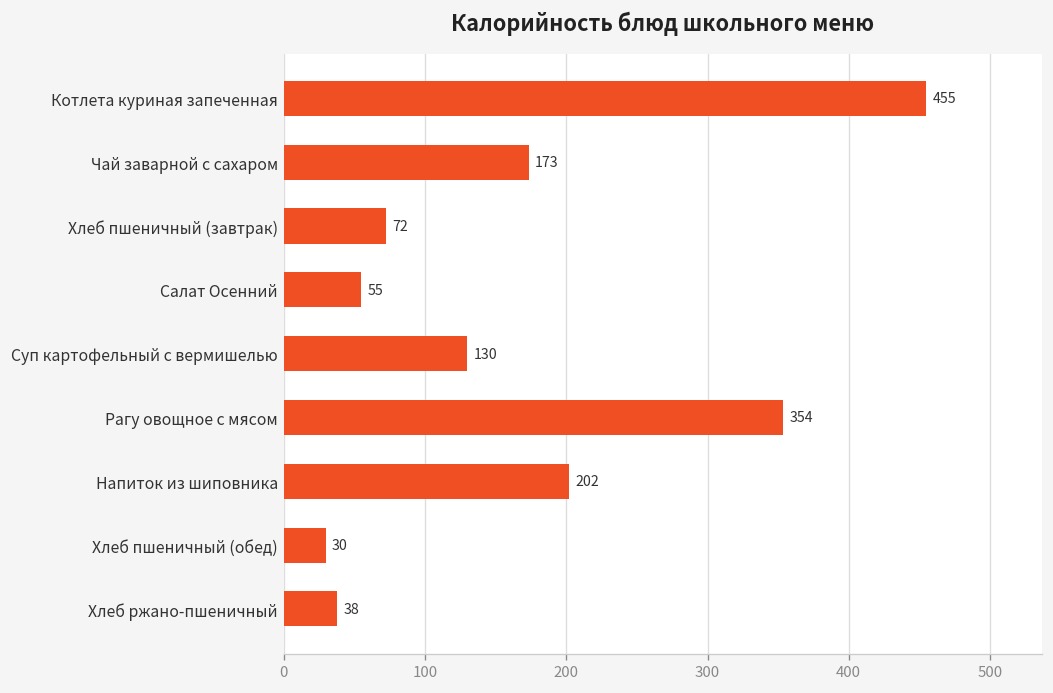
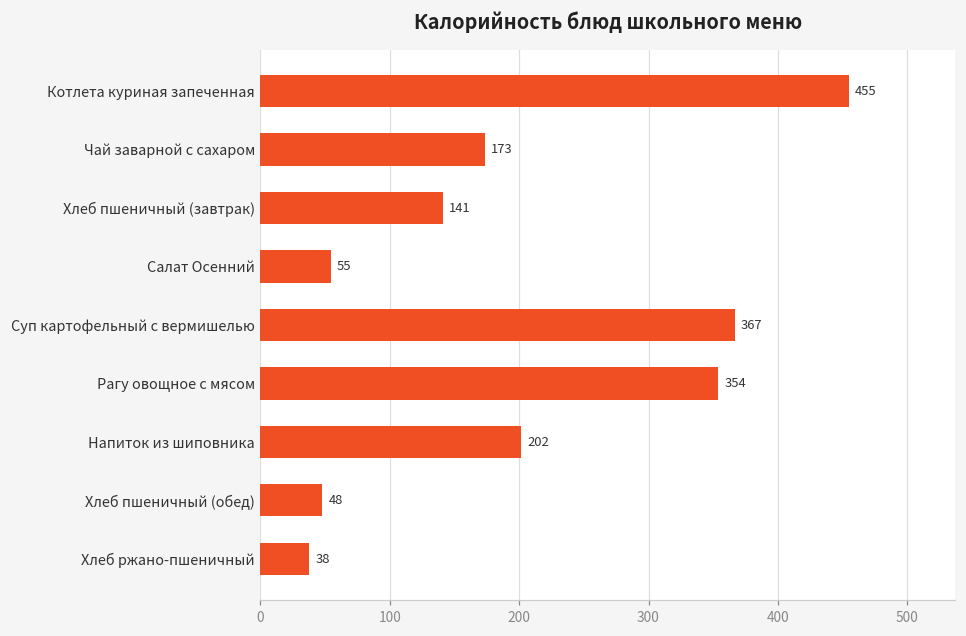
Хлеб пшеничный (завтрак): 72 -> 141
Суп картофельный с вермишелью: 130 -> 367
Хлеб пшеничный (обед): 30 -> 48
